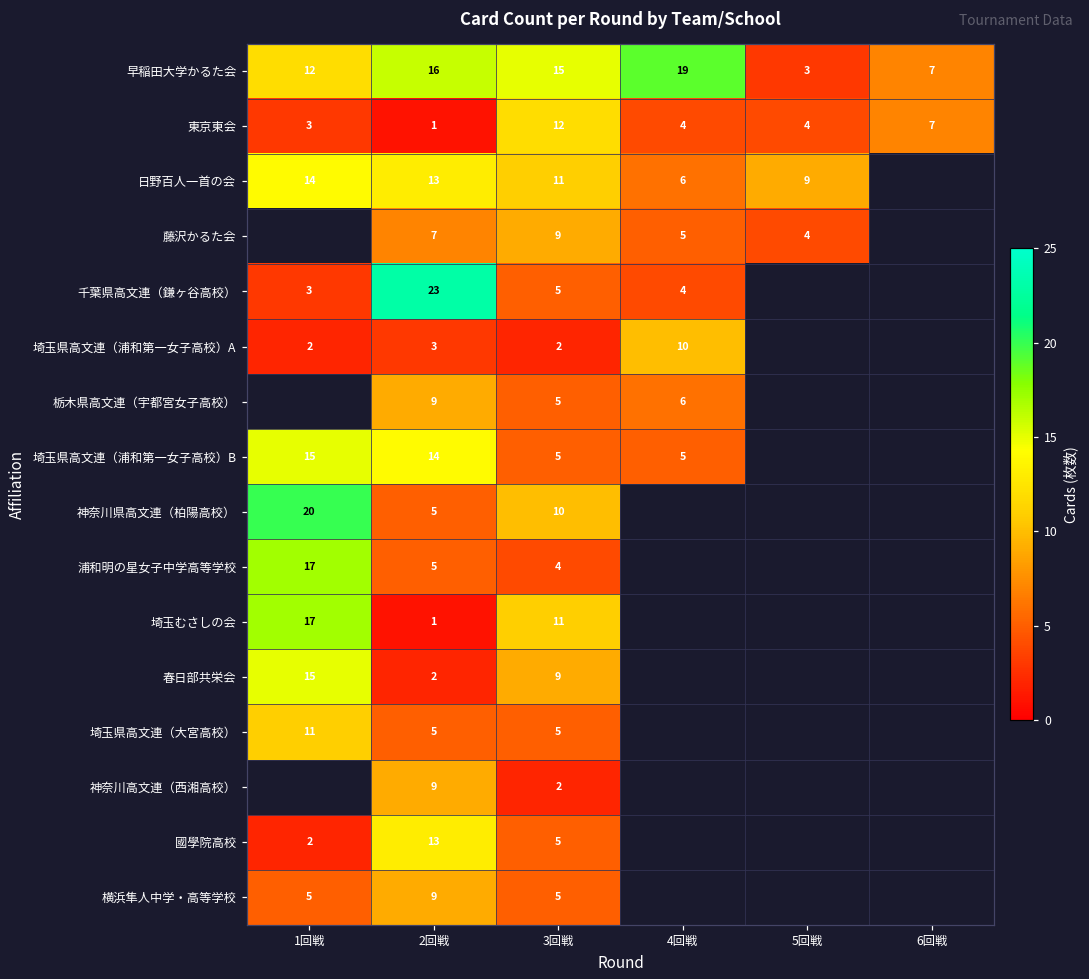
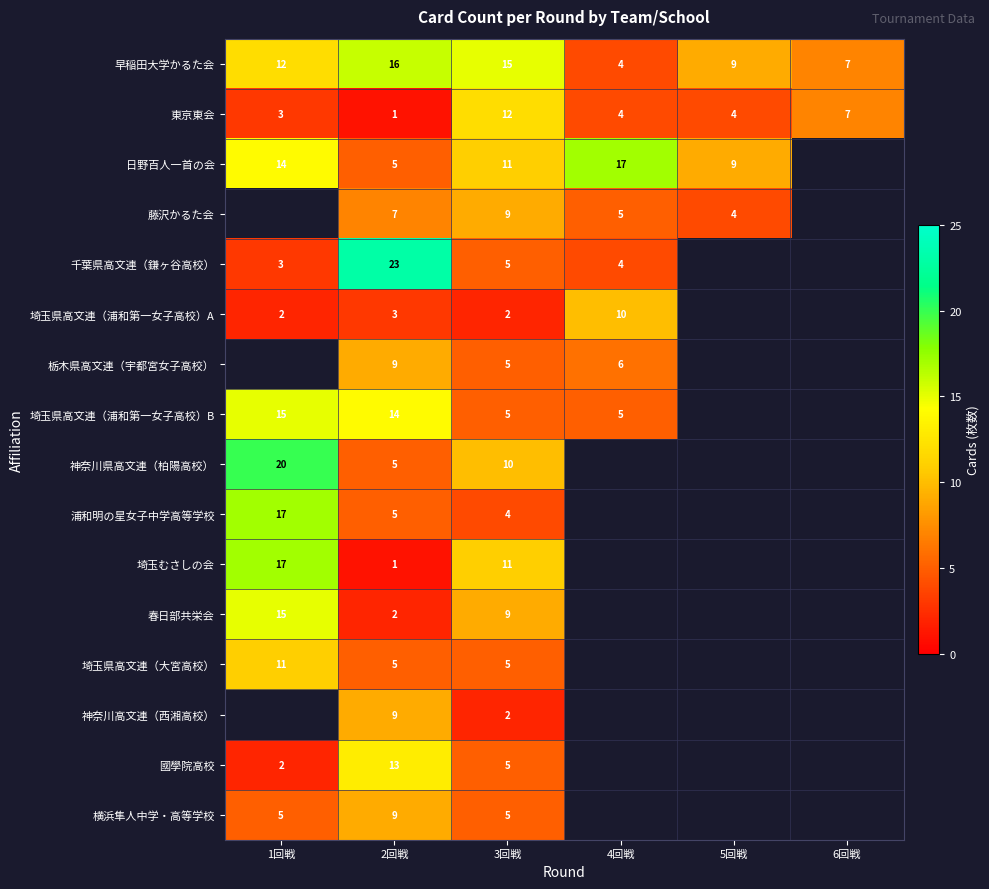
早稲田大学かるた会, 4回戦: 19 -> 4
早稲田大学かるた会, 5回戦: 3 -> 9
日野百人一首の会, 2回戦: 13 -> 5
日野百人一首の会, 4回戦: 6 -> 17
